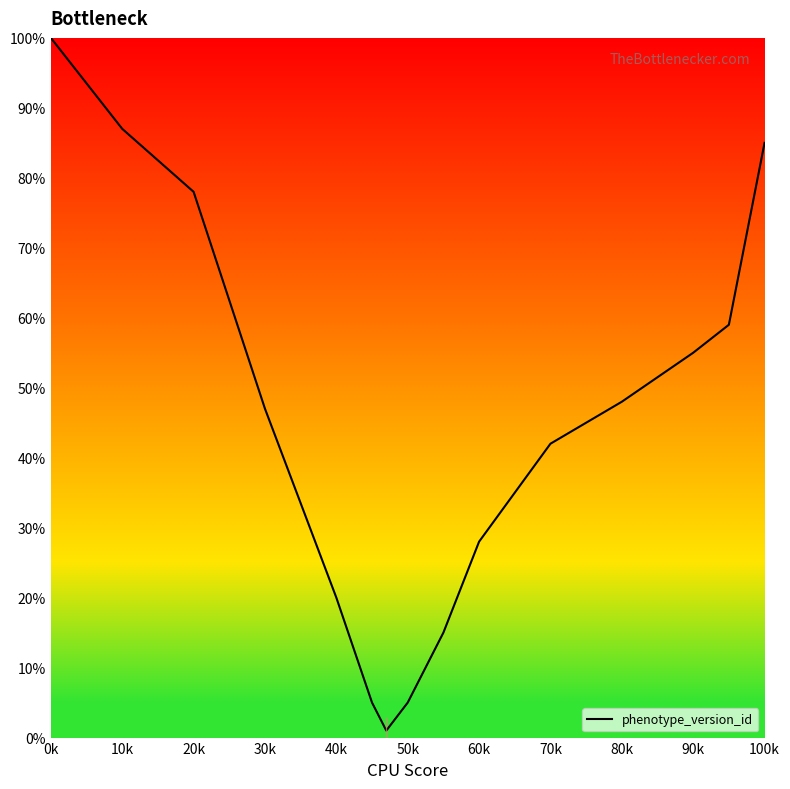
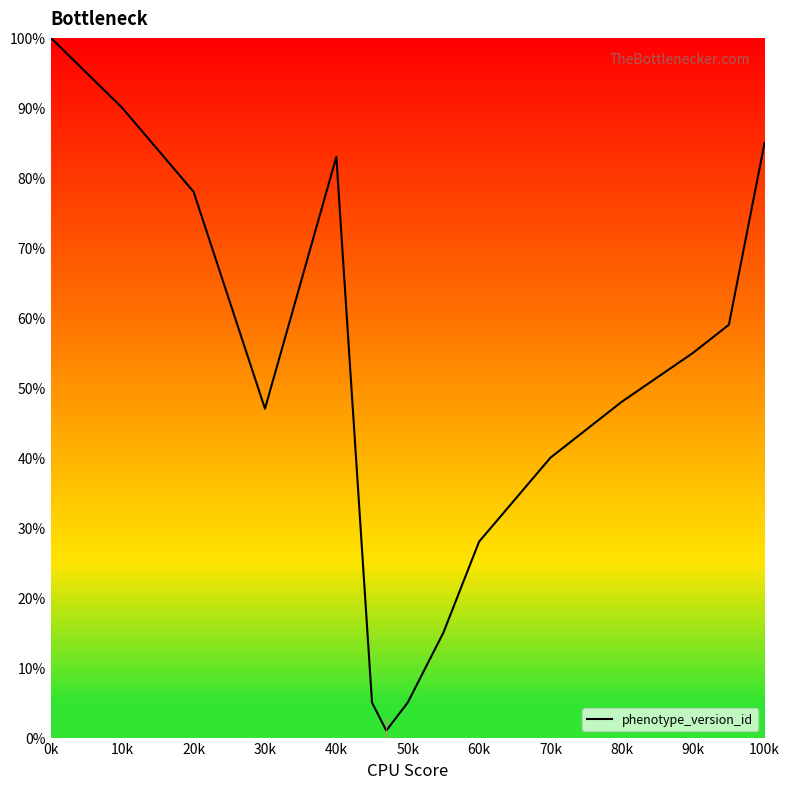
phenotype_version_id, 10k: 87% -> 90%
phenotype_version_id, 40k: 20% -> 83%
phenotype_version_id, 70k: 42% -> 40%
